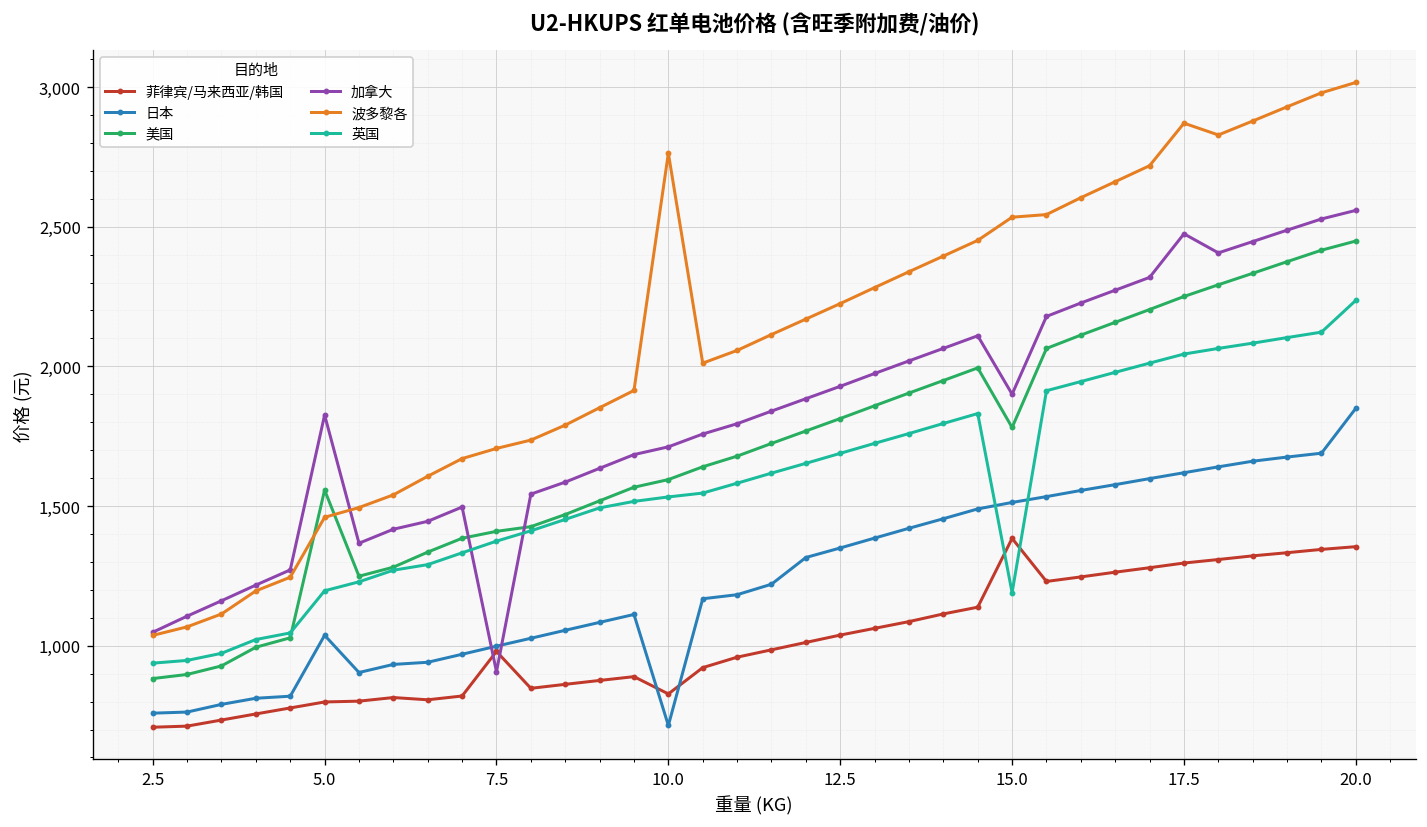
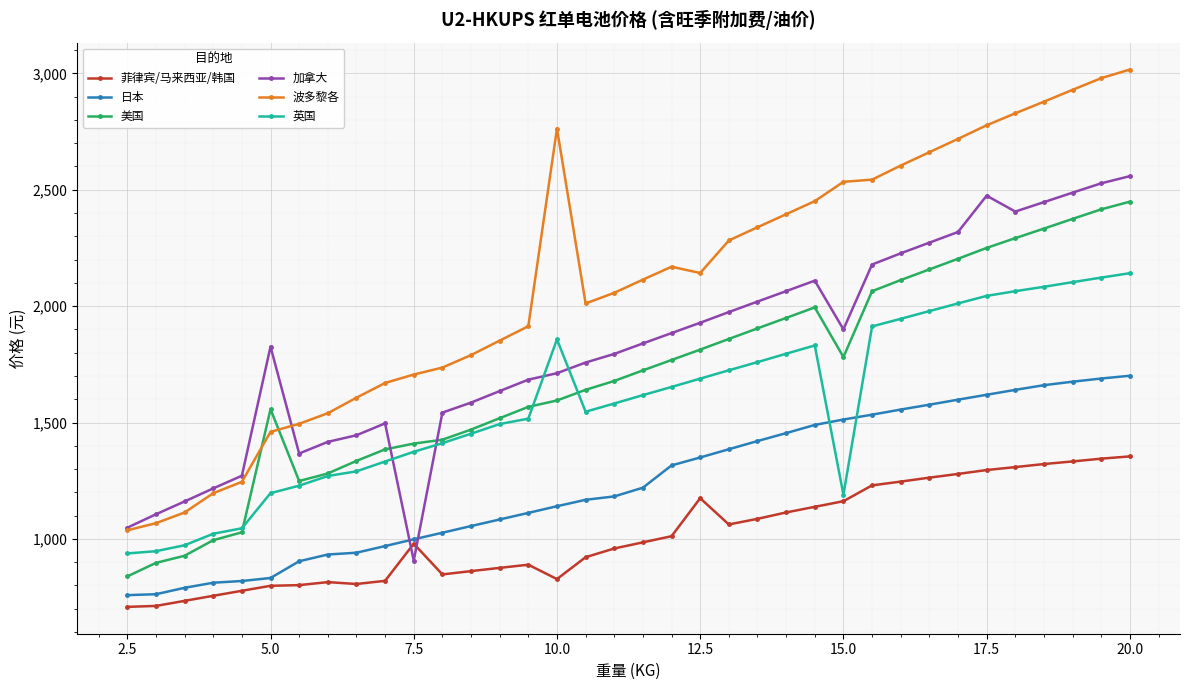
美国, 2.5: 880 -> 840
日本, 5.0: 1,040 -> 830
日本, 10.0: 710 -> 1,140
英国, 10.0: 1,530 -> 1,860
菲律宾/马来西亚/韩国, 12.5: 1,040 -> 1,170
波多黎各, 12.5: 2,220 -> 2,140
菲律宾/马来西亚/韩国, 15.0: 1,380 -> 1,160
波多黎各, 17.5: 2,870 -> 2,780
日本, 20.0: 1,850 -> 1,700
英国, 20.0: 2,240 -> 2,140
